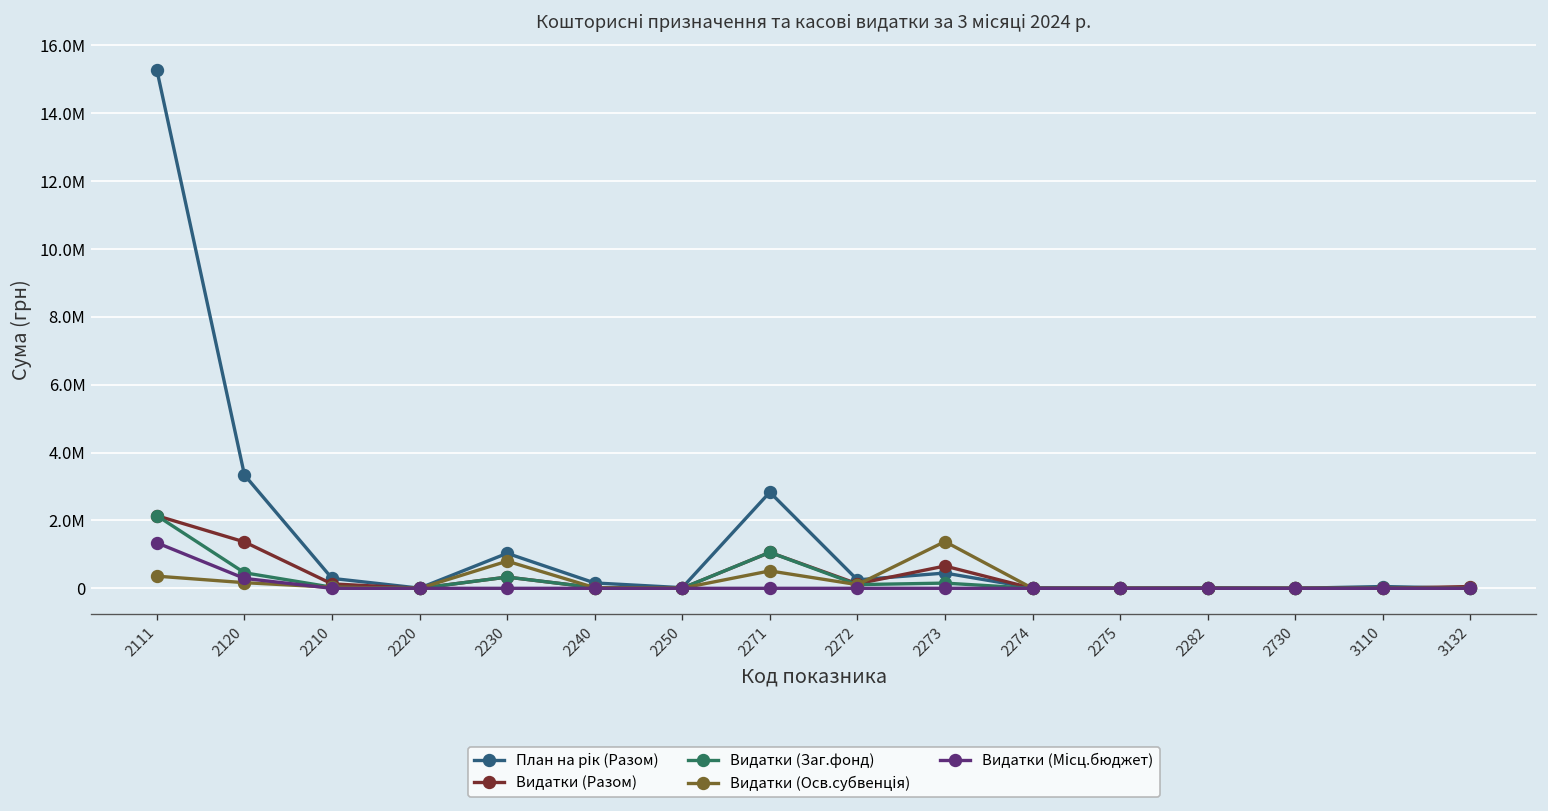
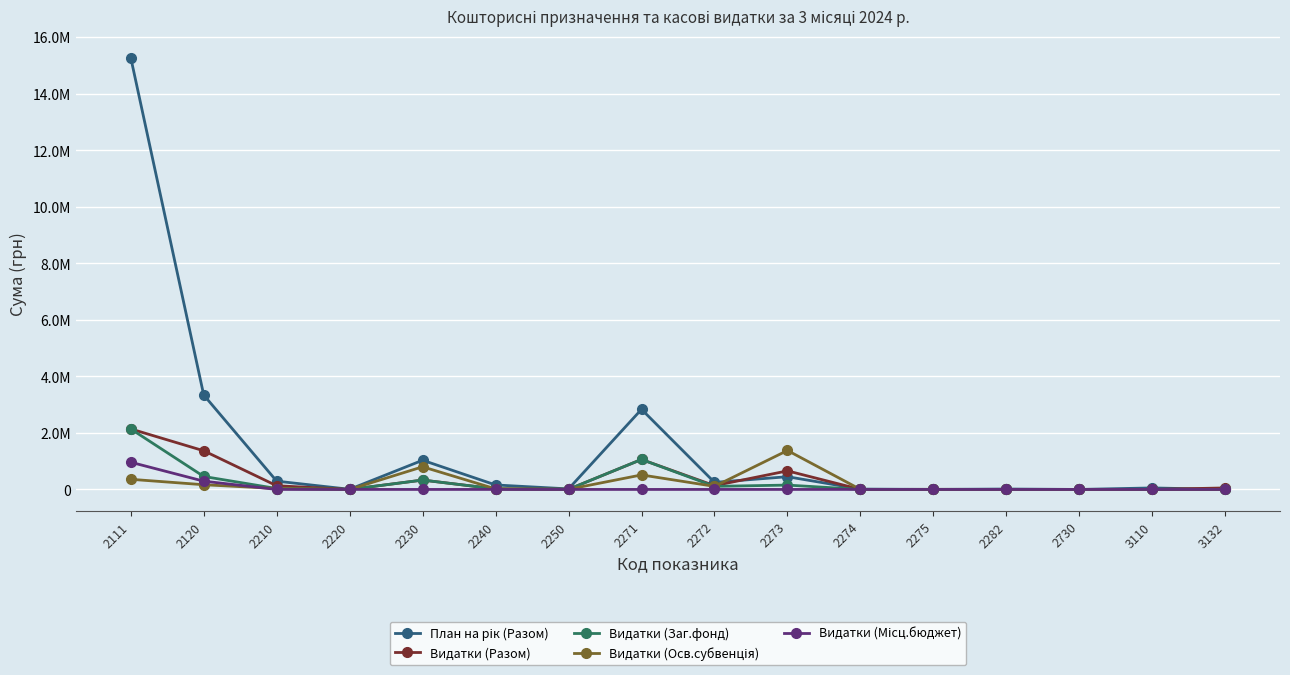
Видатки (Місц.бюджет), 2111: 1300000 -> 1000000
